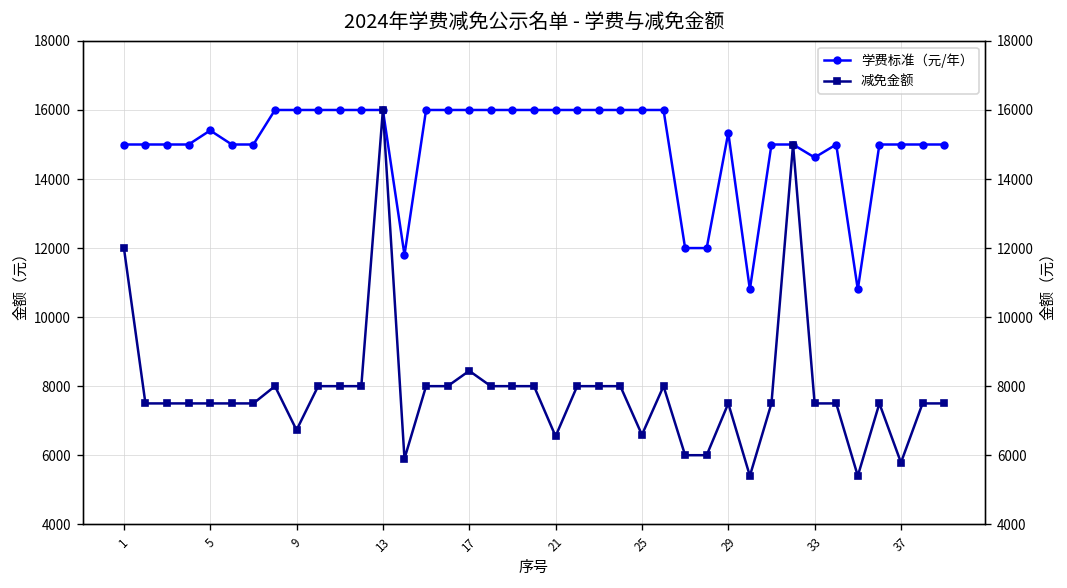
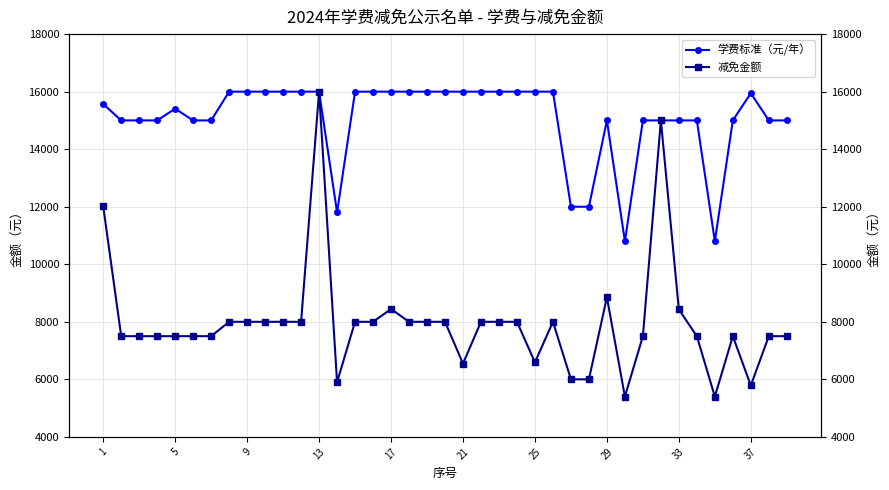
学费标准（元/年）, 1: 15000 -> 15600
减免金额, 9: 6700 -> 8000
学费标准（元/年）, 29: 15300 -> 15000
减免金额, 29: 7500 -> 8900
学费标准（元/年）, 33: 14600 -> 15000
减免金额, 33: 7500 -> 8400
学费标准（元/年）, 37: 15000 -> 15900
